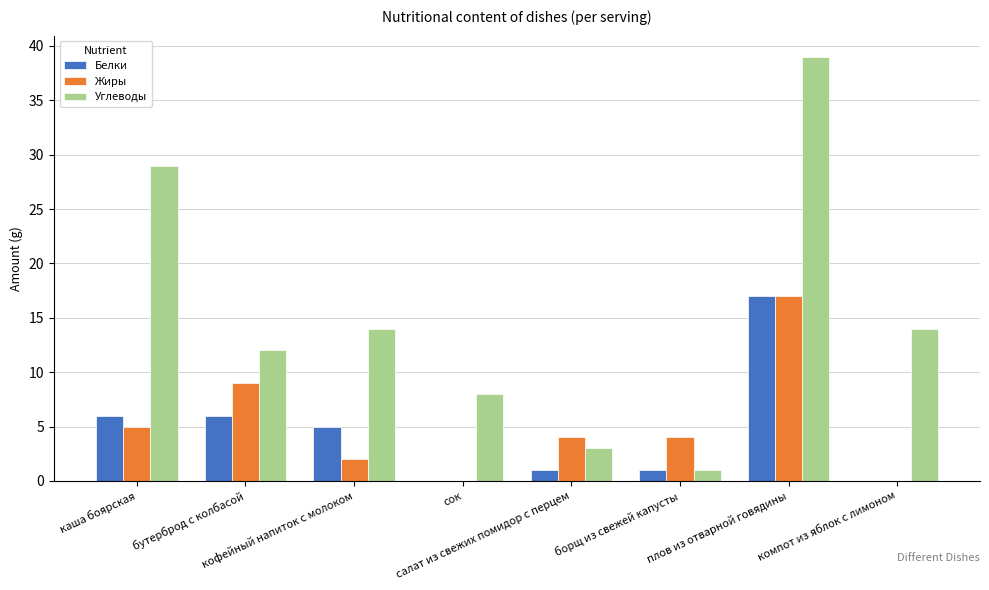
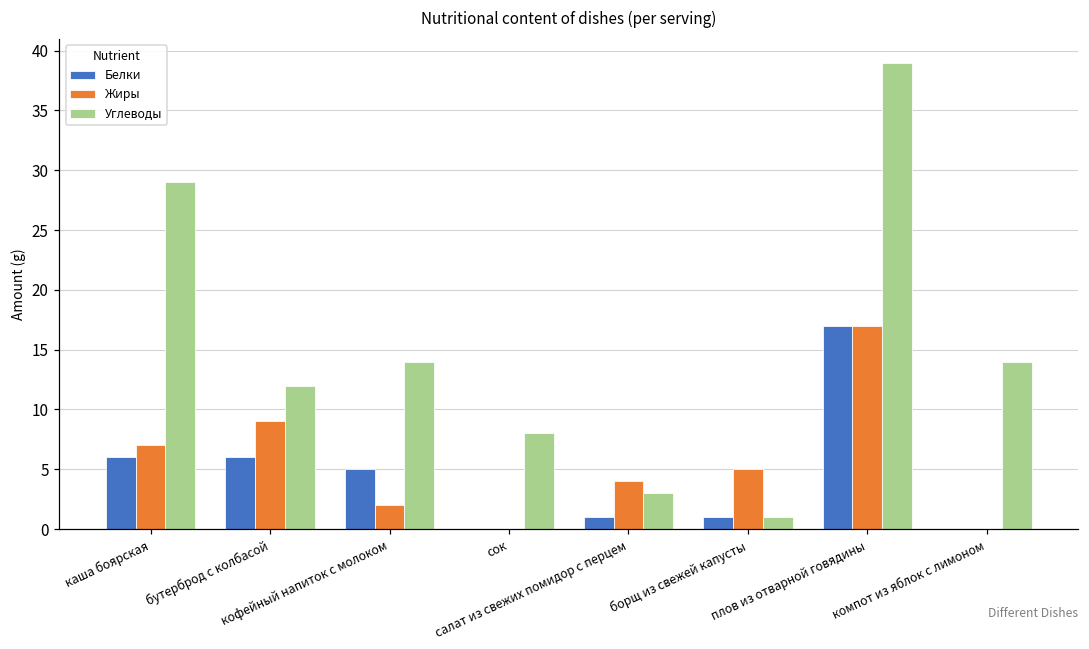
Жиры, каша боярская: 5 -> 7
Жиры, борщ из свежей капусты: 4 -> 5
